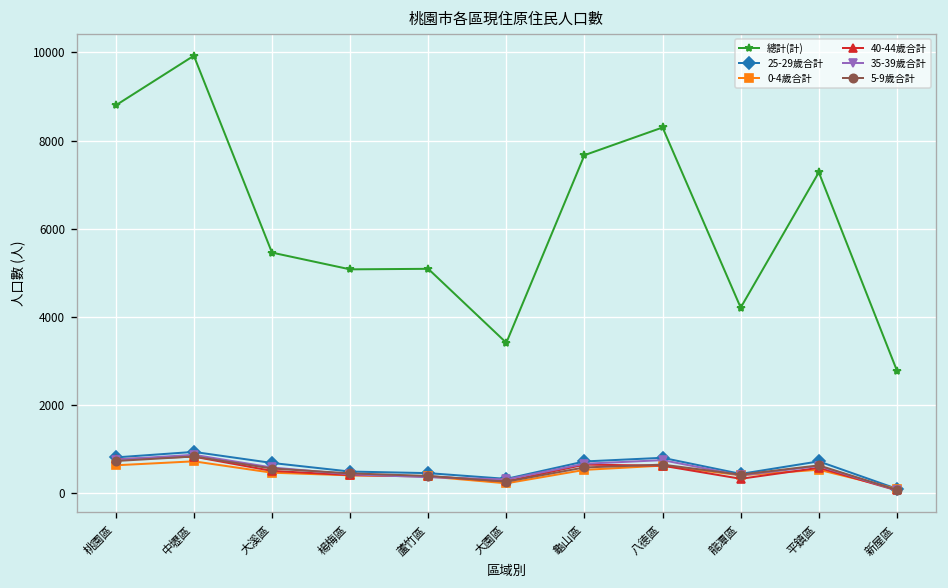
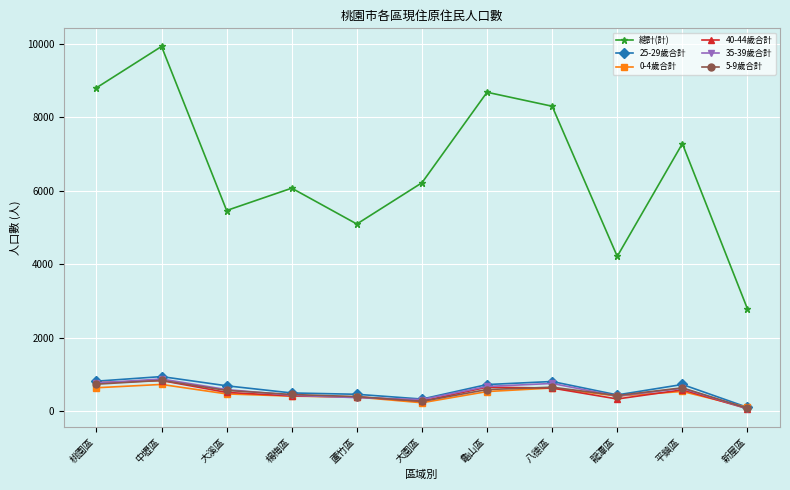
總計(計), 楊梅區: 5100 -> 6100
總計(計), 大園區: 3400 -> 6200
總計(計), 龜山區: 7700 -> 8700
